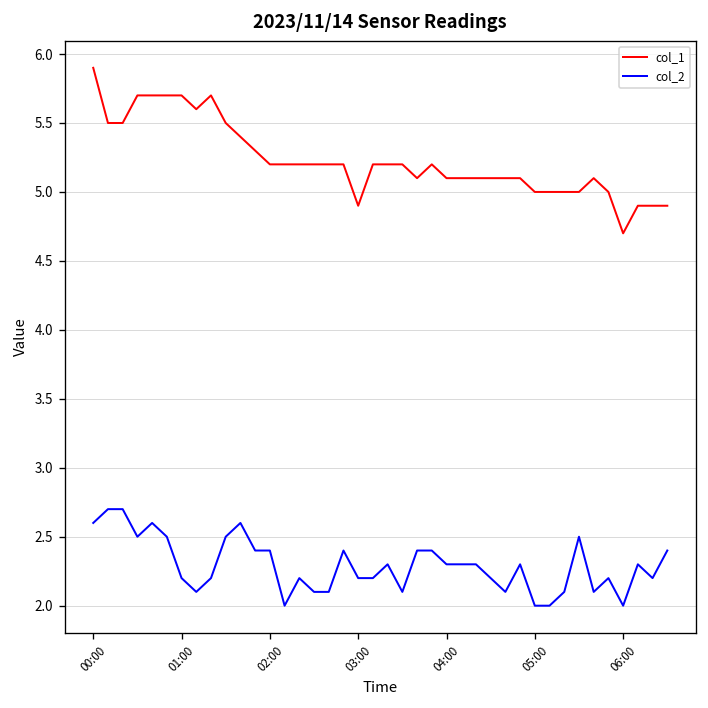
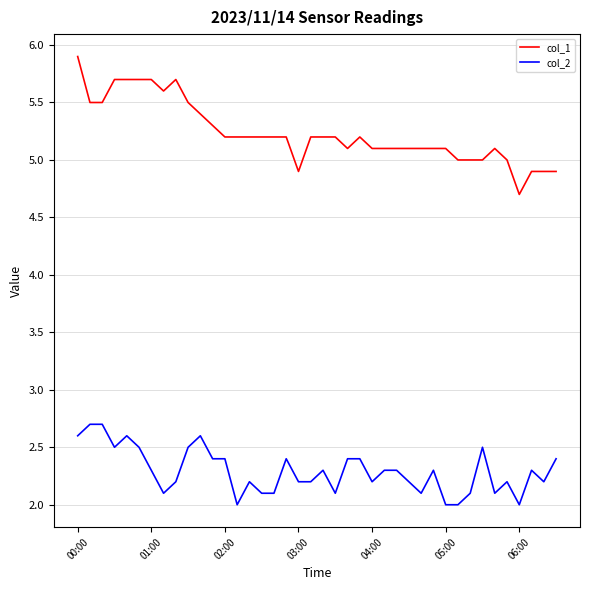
col_2, 01:00: 2.2 -> 2.3
col_2, 04:00: 2.3 -> 2.2
col_1, 05:00: 5.0 -> 5.1
